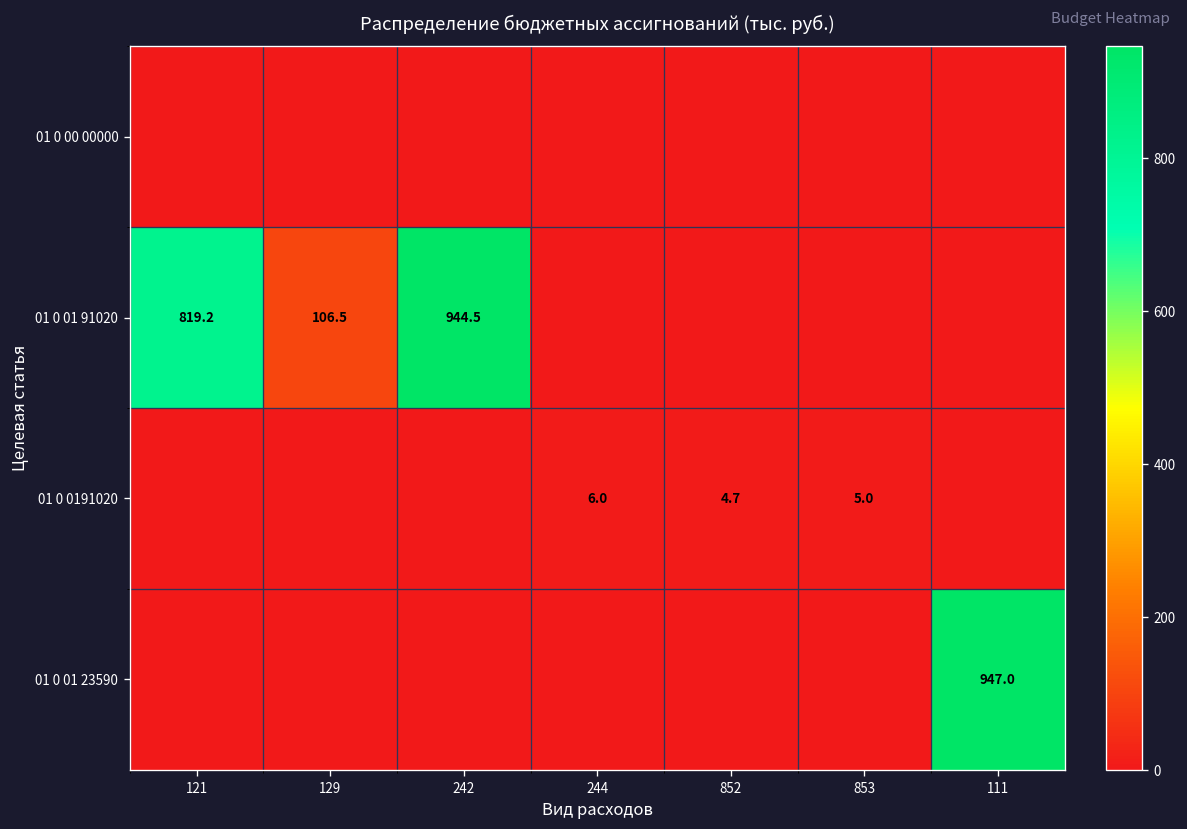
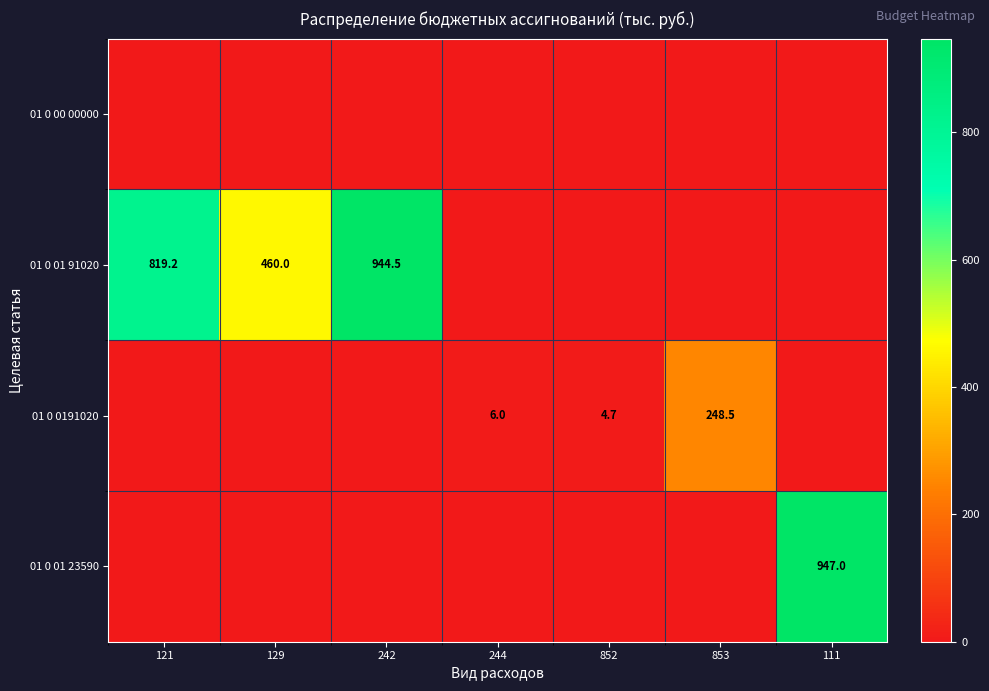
01 0 01 91020, 129: 106.5 -> 460.0
01 0 0191020, 853: 5.0 -> 248.5
